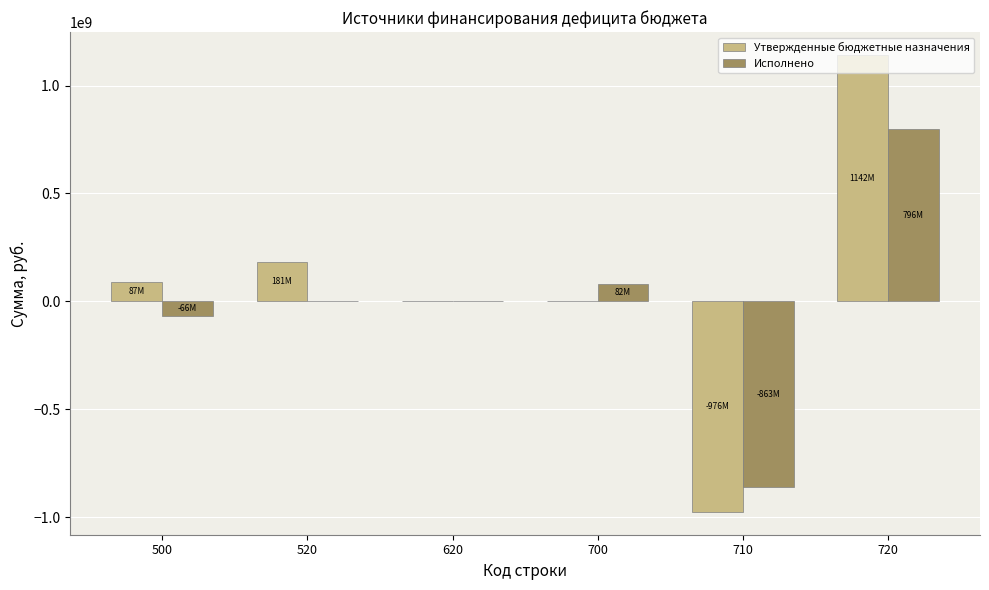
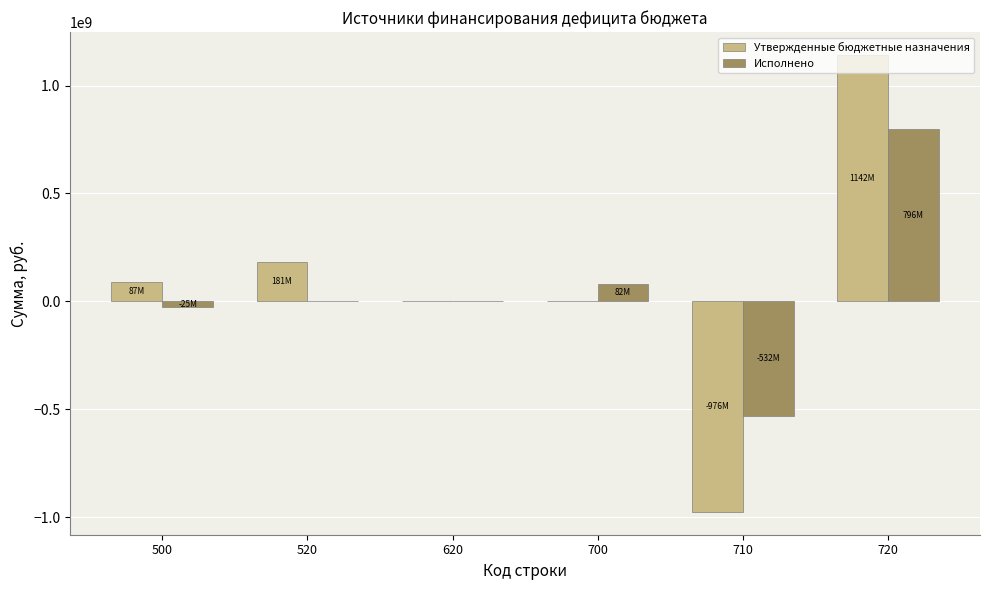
Исполнено, 500: -66M -> -25M
Исполнено, 710: -863M -> -532M
